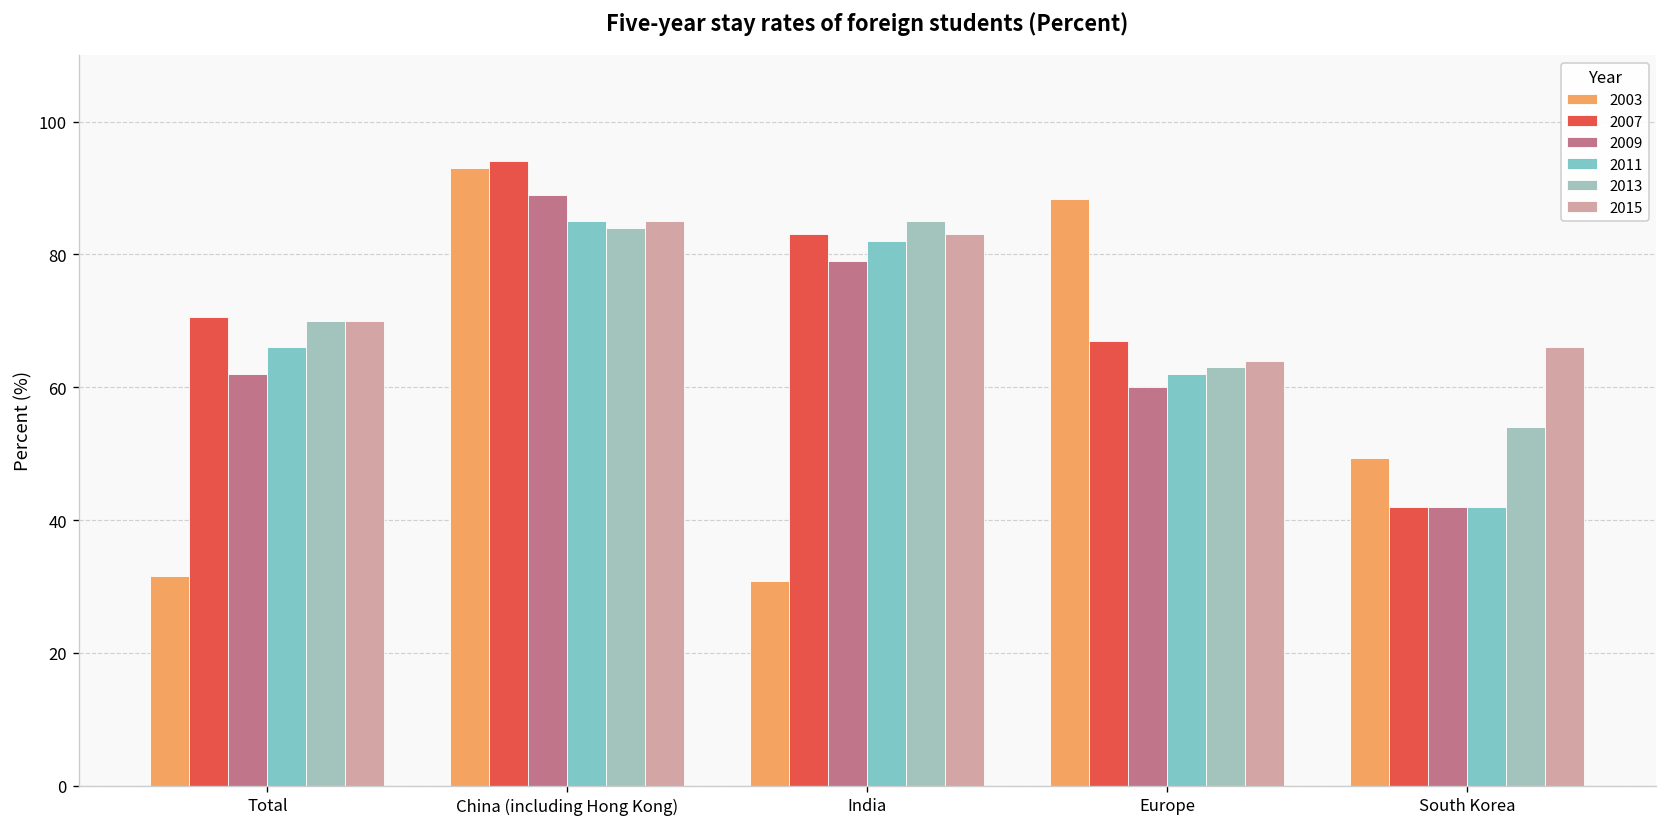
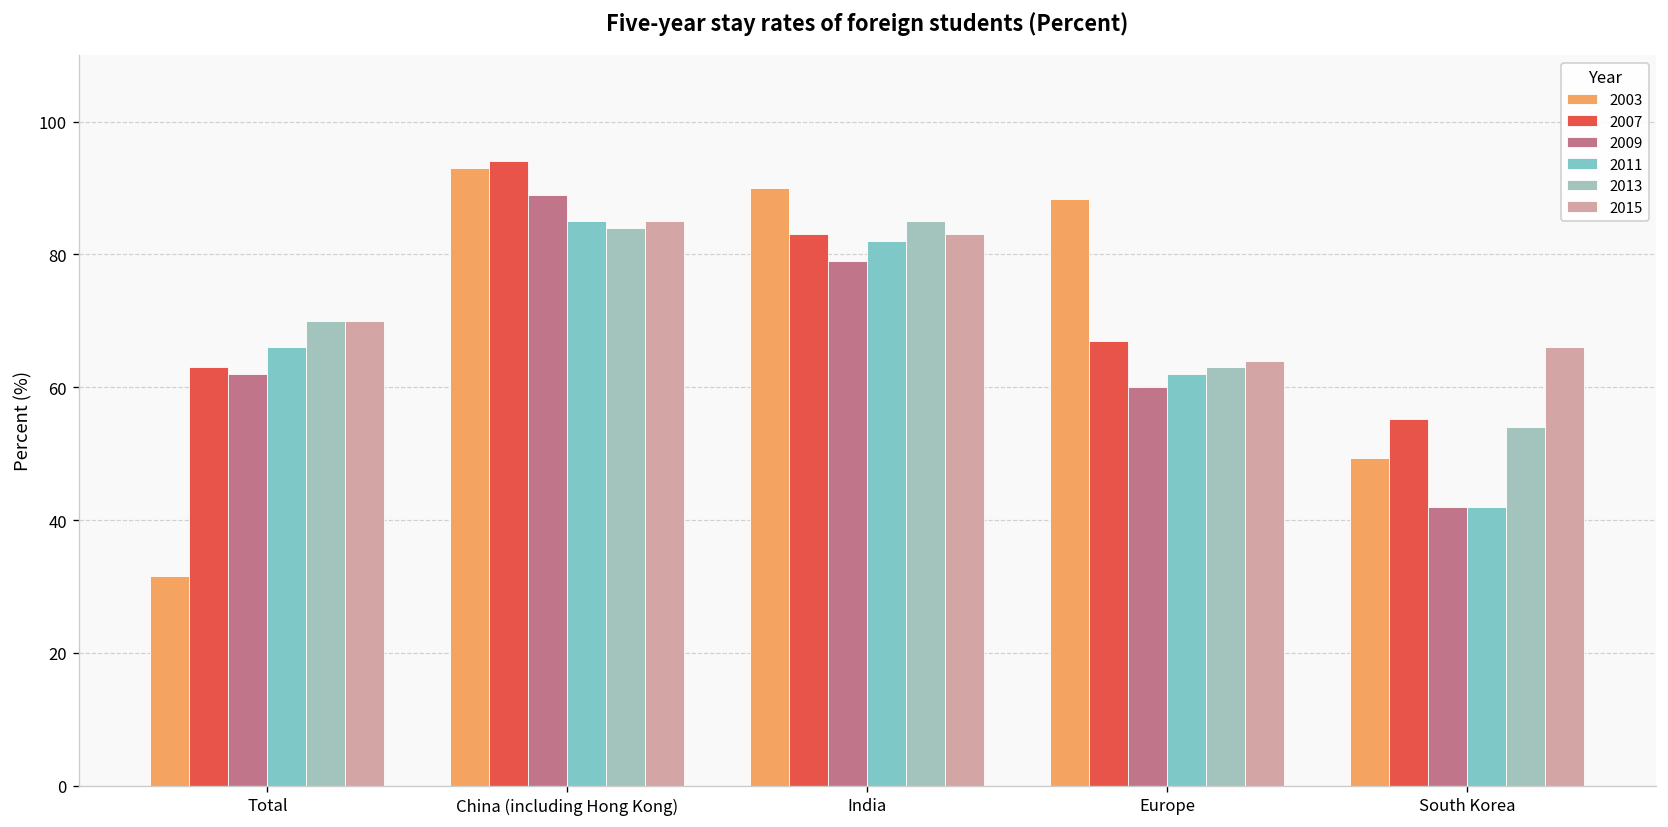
2007, Total: 71 -> 63
2003, India: 31 -> 90
2007, South Korea: 42 -> 55
